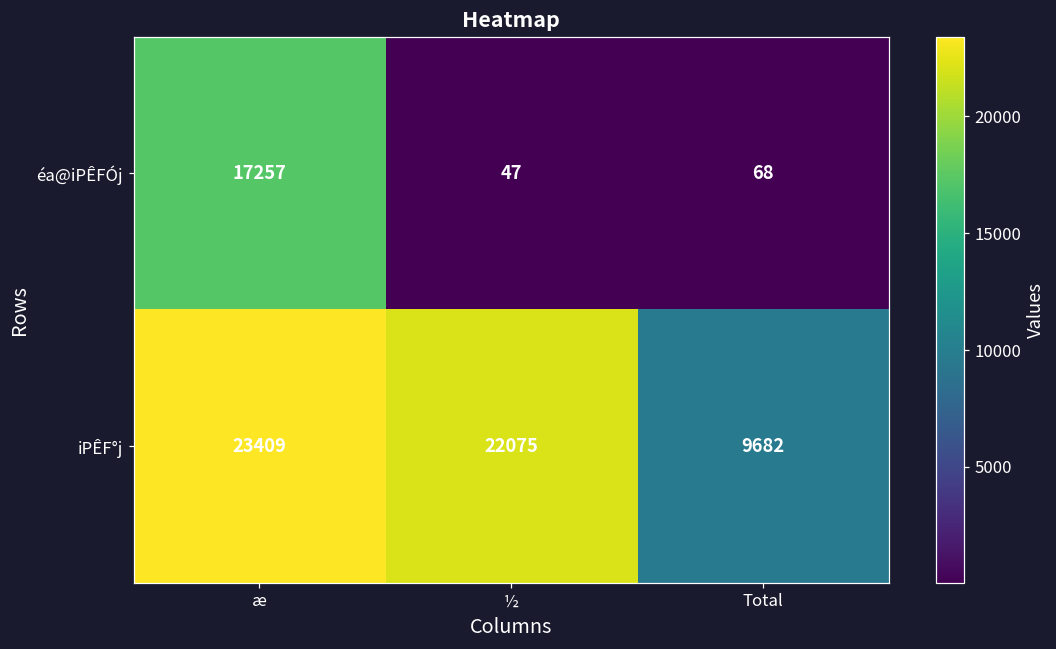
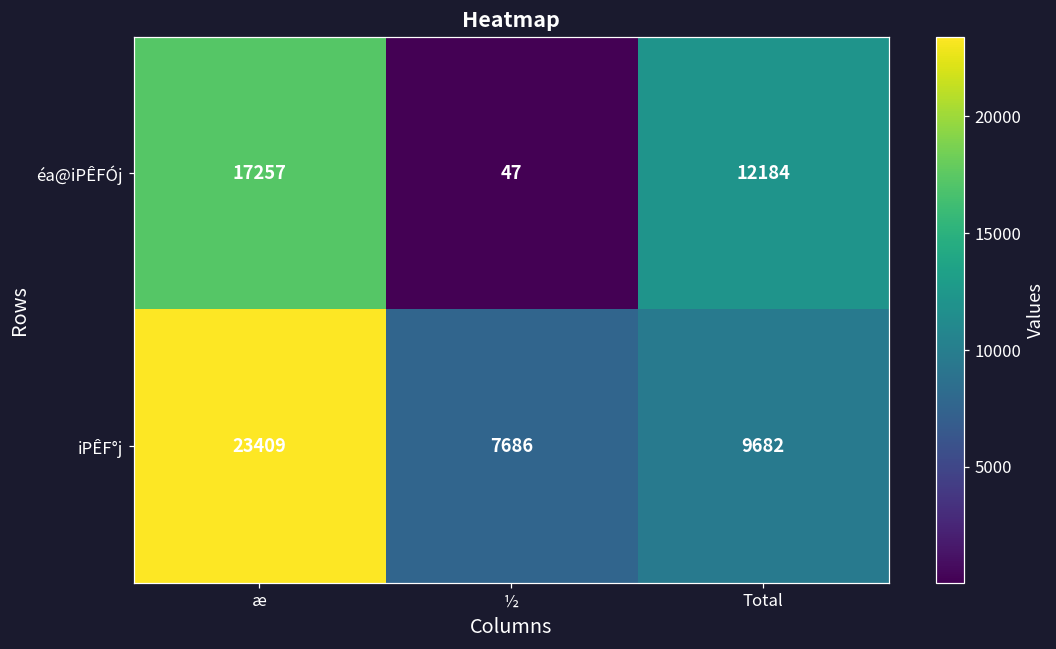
éa@iPÊFÓj, Total: 68 -> 12184
iPÊF°j, ½: 22075 -> 7686
